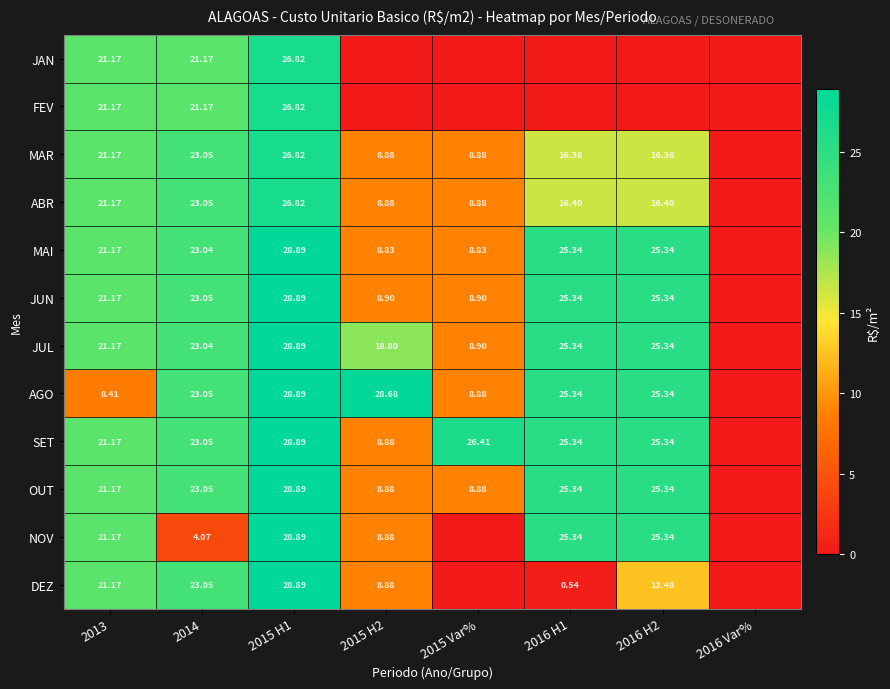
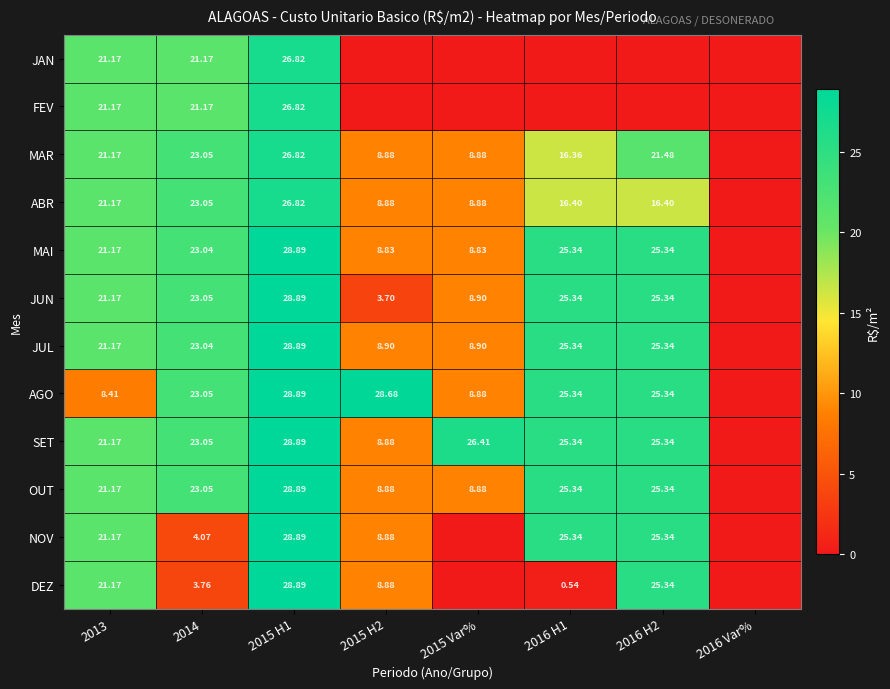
MAR, 2016 H2: 16.36 -> 21.48
JUN, 2015 H2: 8.90 -> 3.70
JUL, 2015 H2: 18.80 -> 8.90
DEZ, 2014: 23.05 -> 3.76
DEZ, 2016 H2: 12.48 -> 25.34
